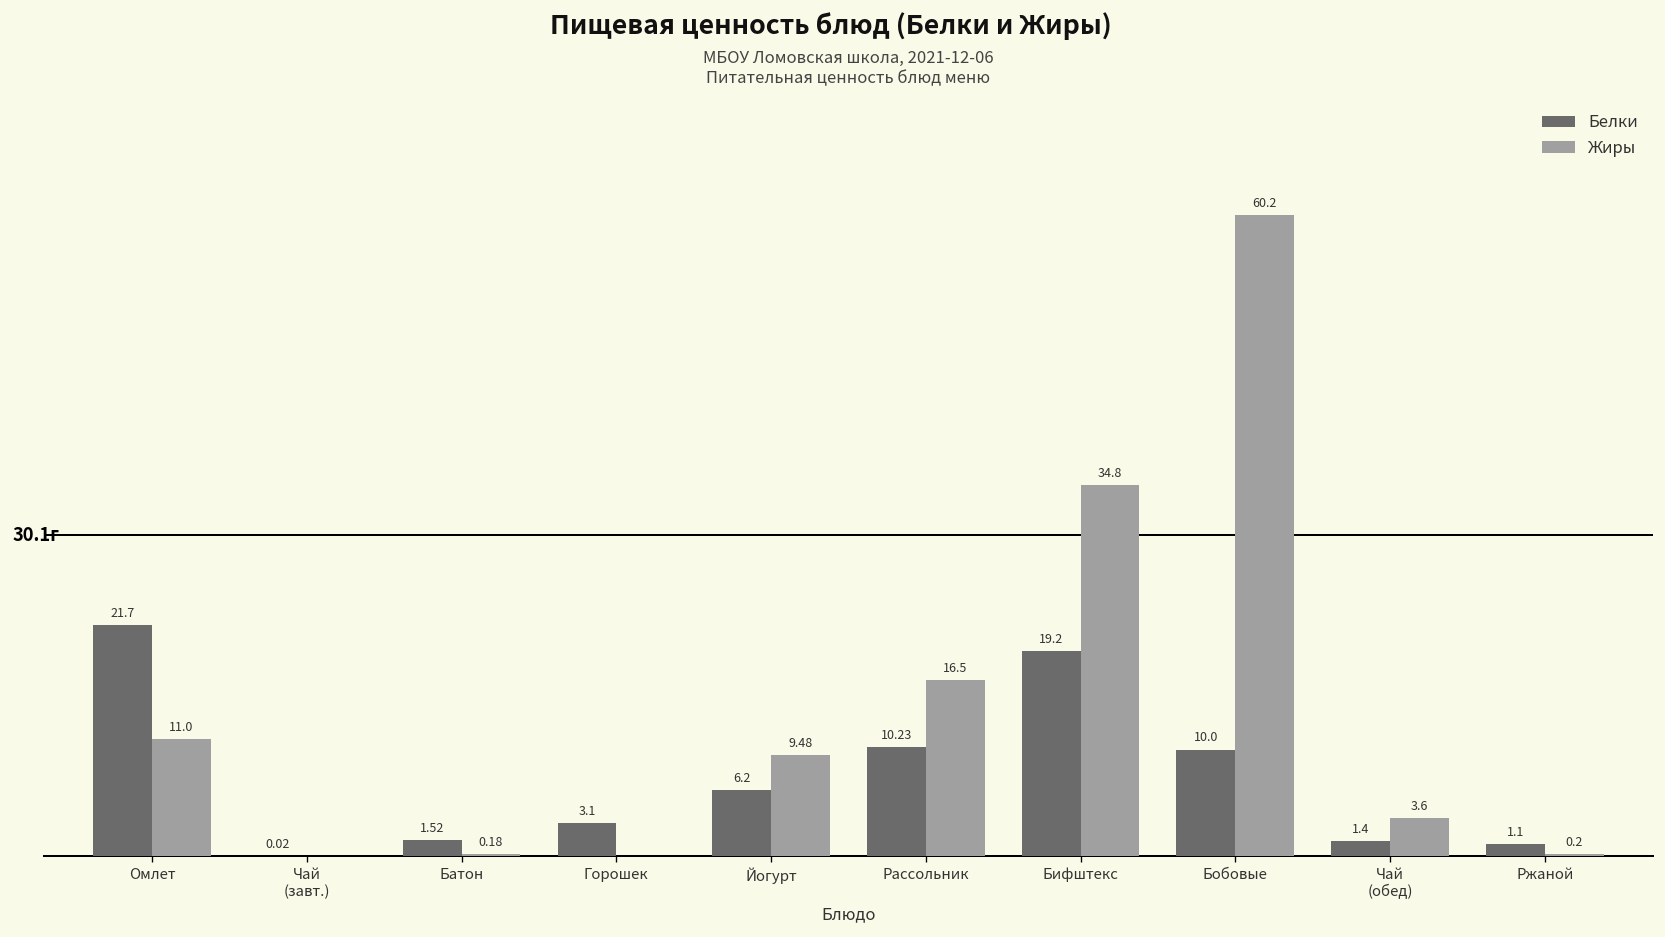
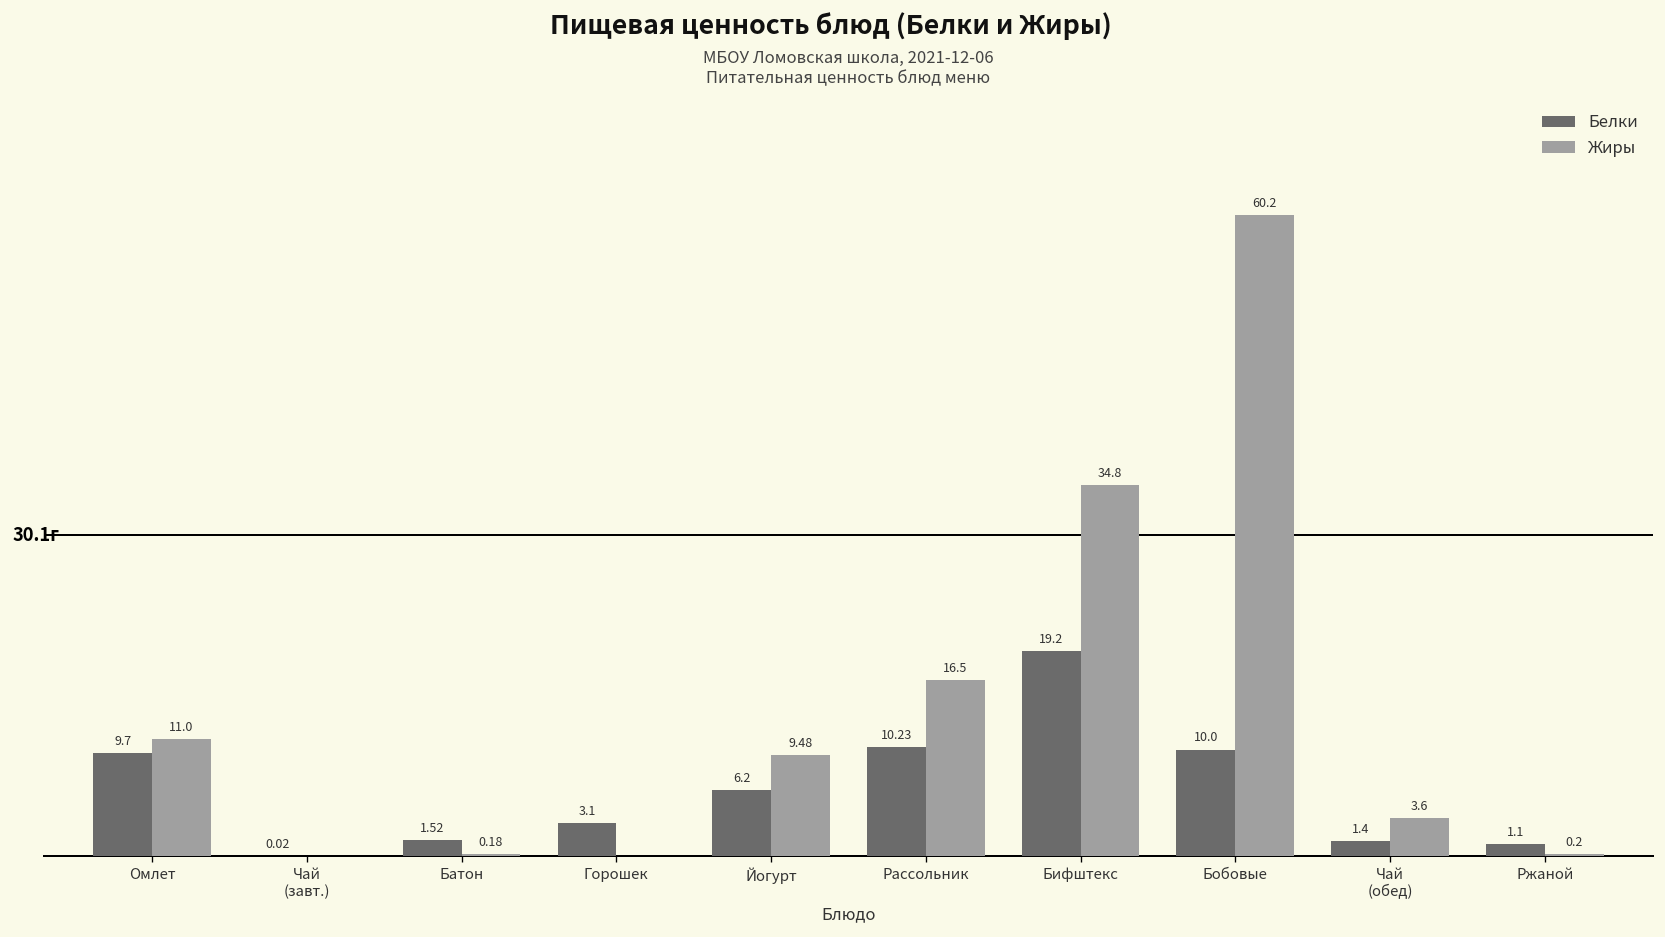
Белки, Омлет: 21.7 -> 9.7
